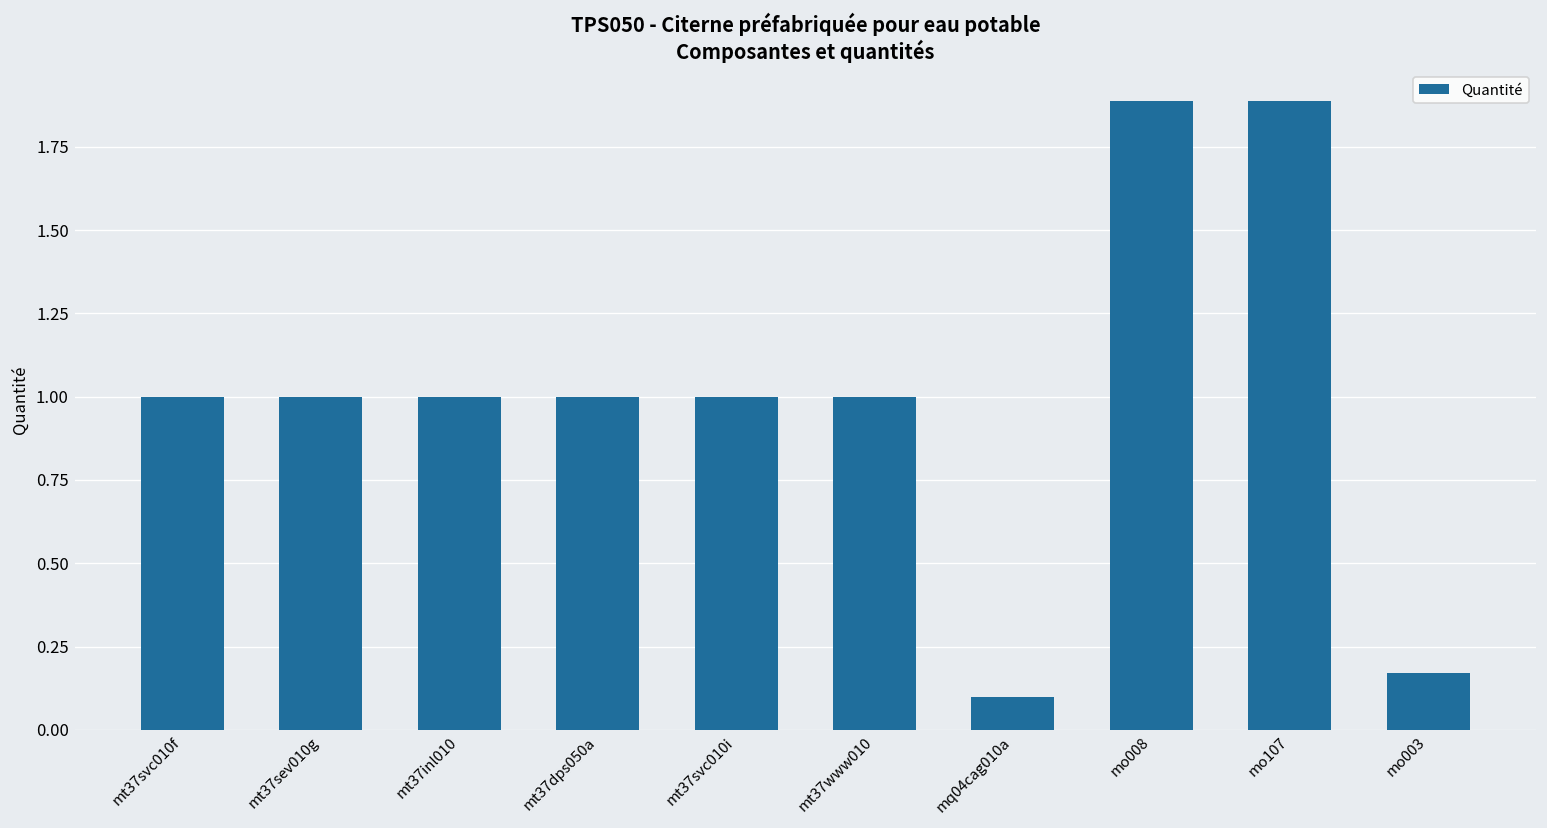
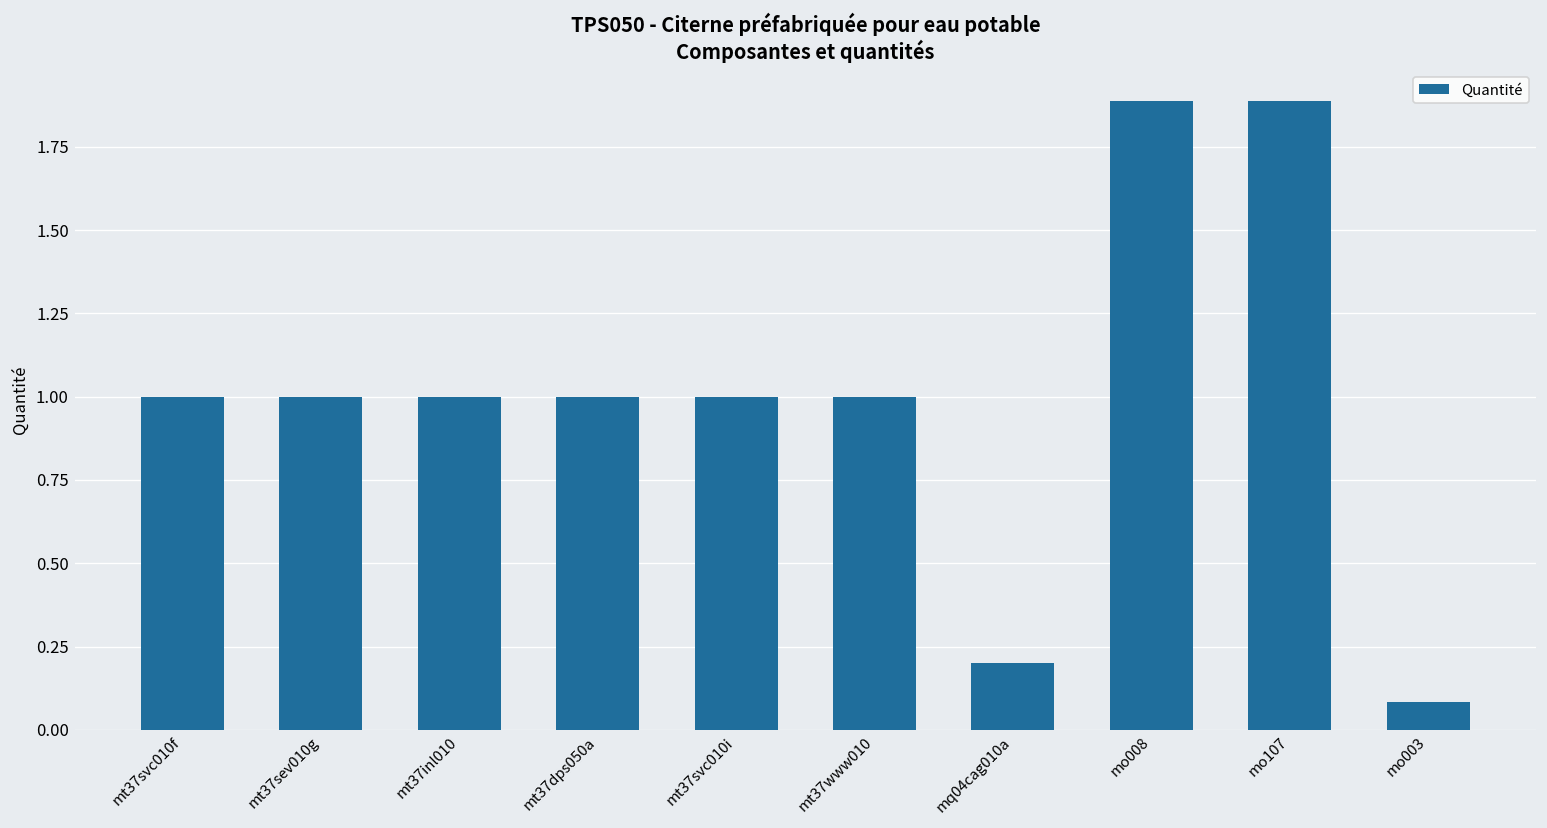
mq04cag010a: 0.1 -> 0.2
mo003: 0.17 -> 0.09
